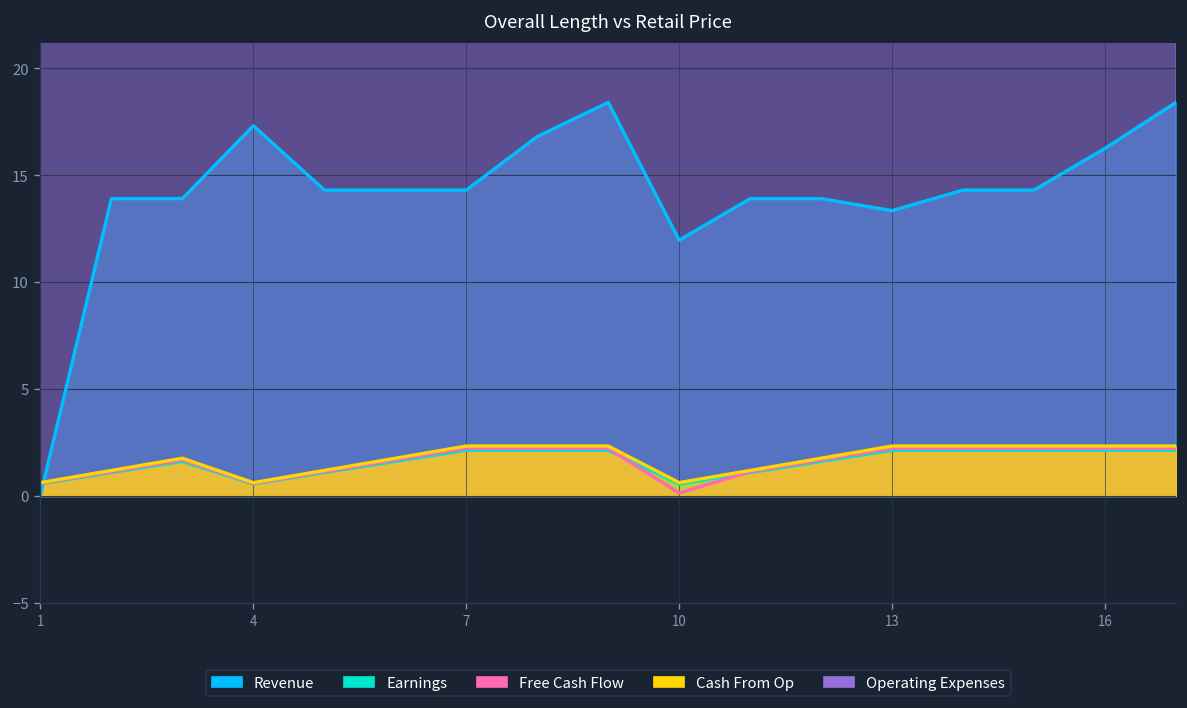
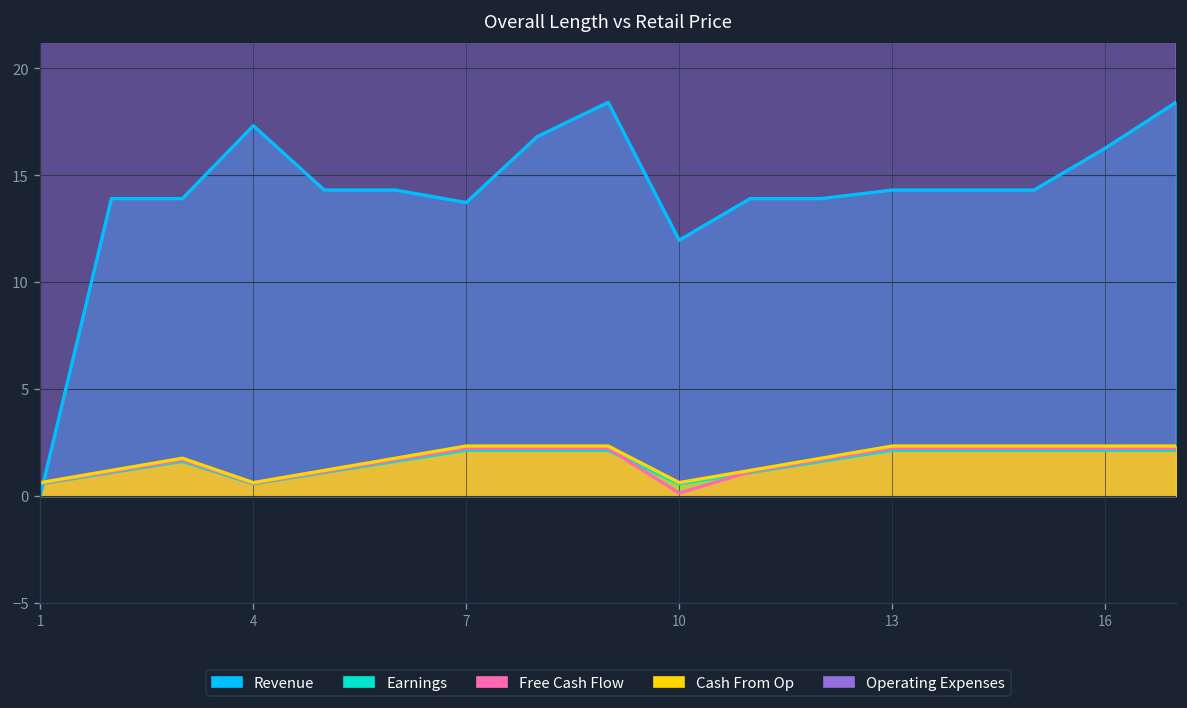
Revenue, 7: 14.3 -> 13.7
Revenue, 13: 13.3 -> 14.3
